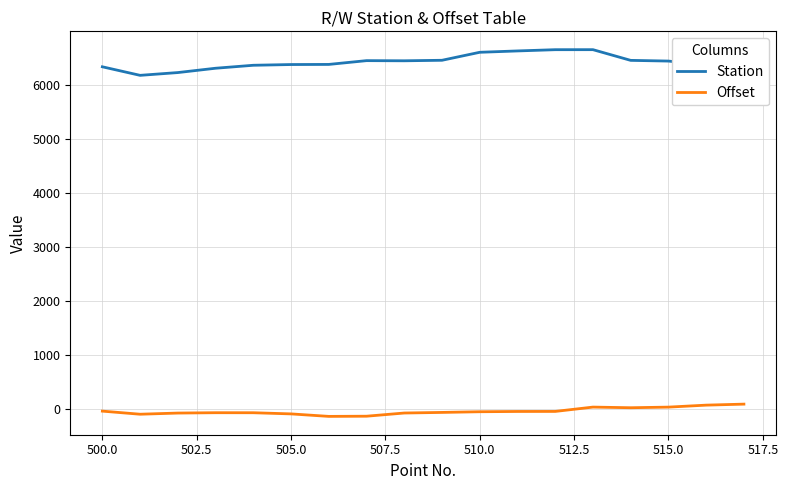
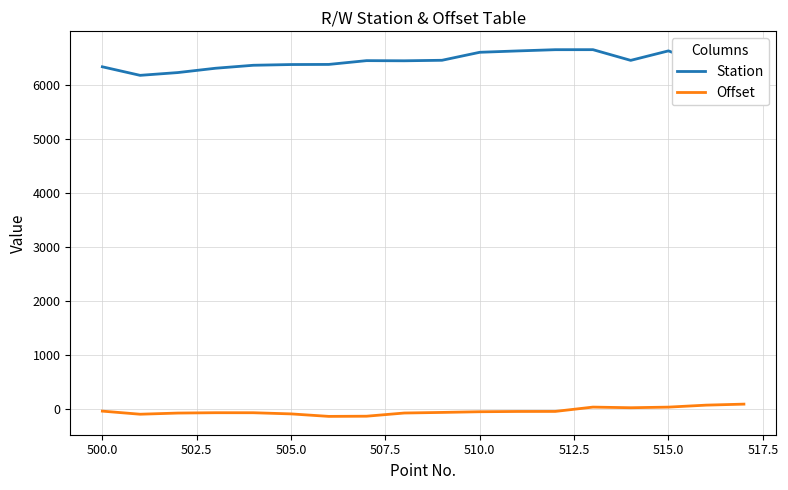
Station, 515.0: 6400 -> 6600
